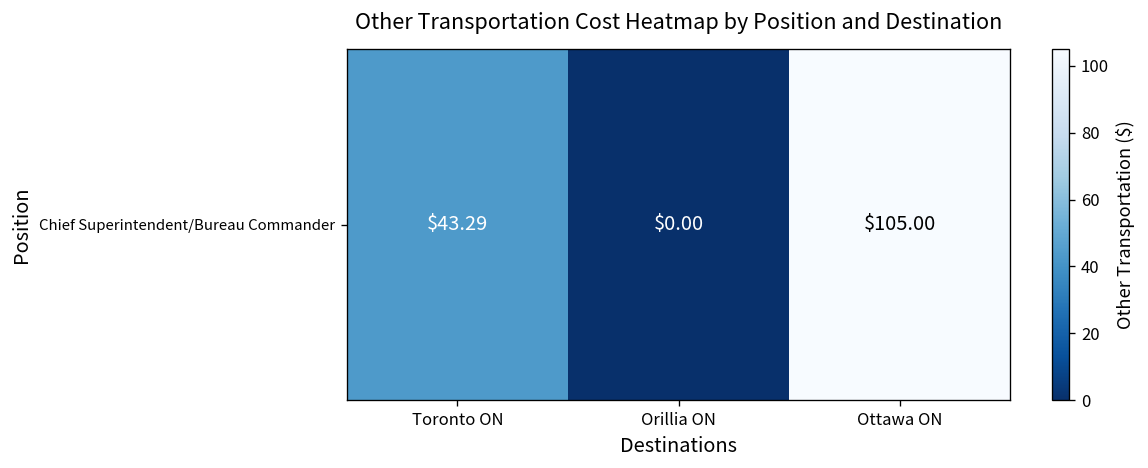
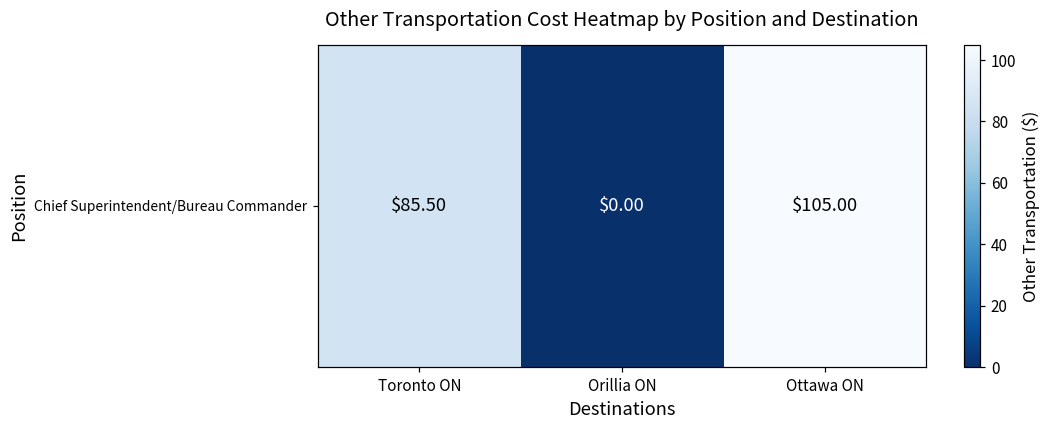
Chief Superintendent/Bureau Commander, Toronto ON: $43.29 -> $85.50
